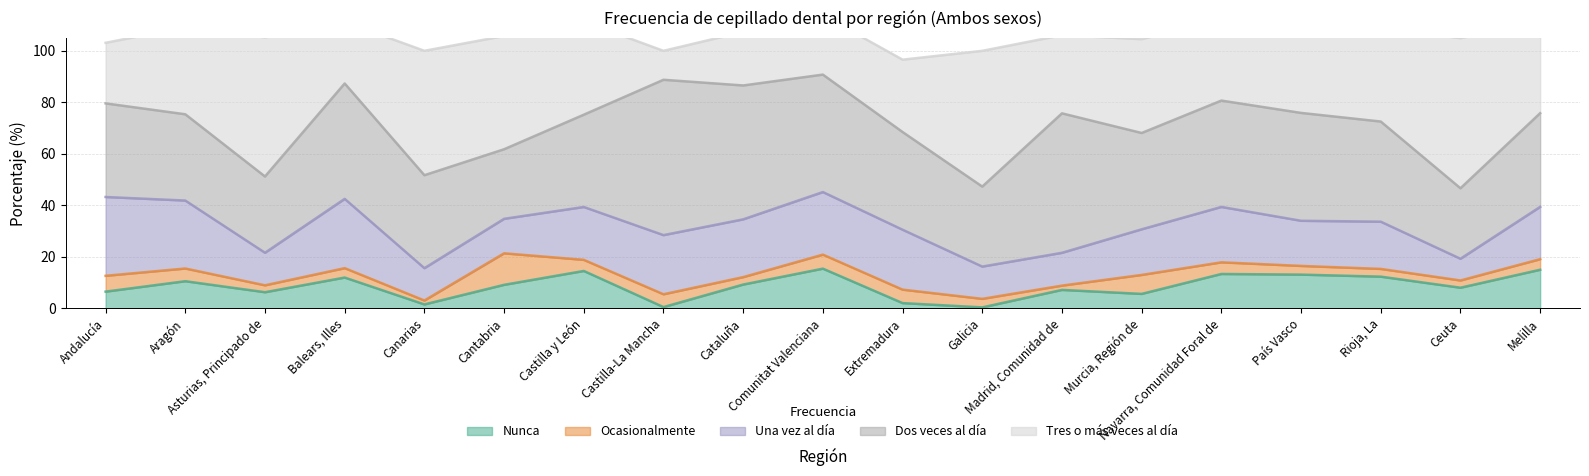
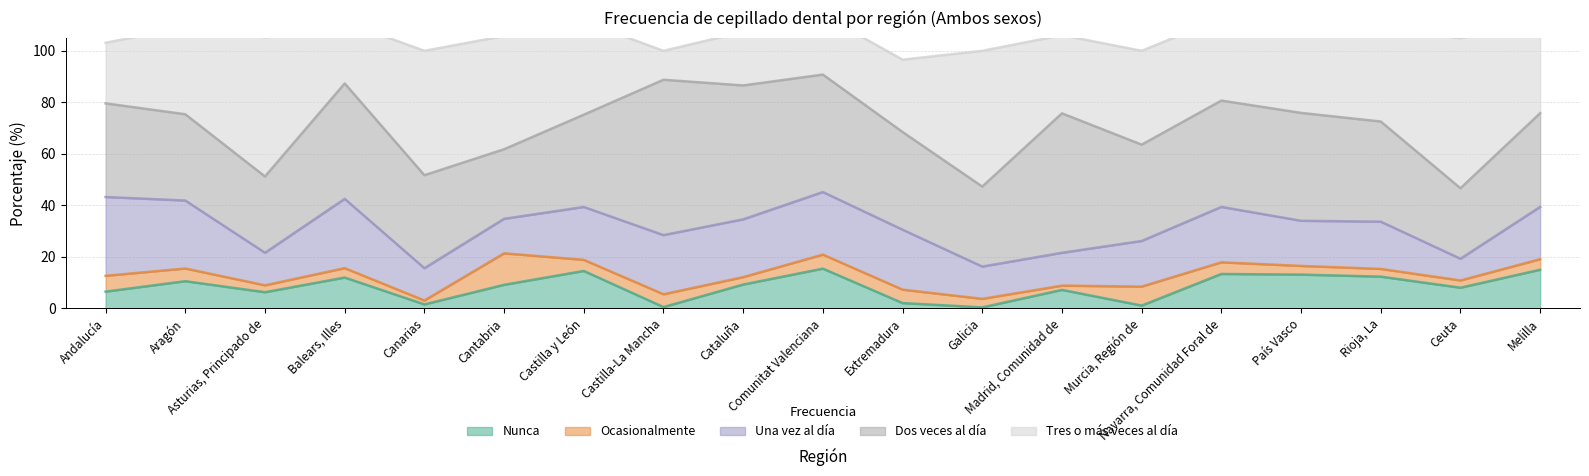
Nunca, Murcia, Región de: 6 -> 1
